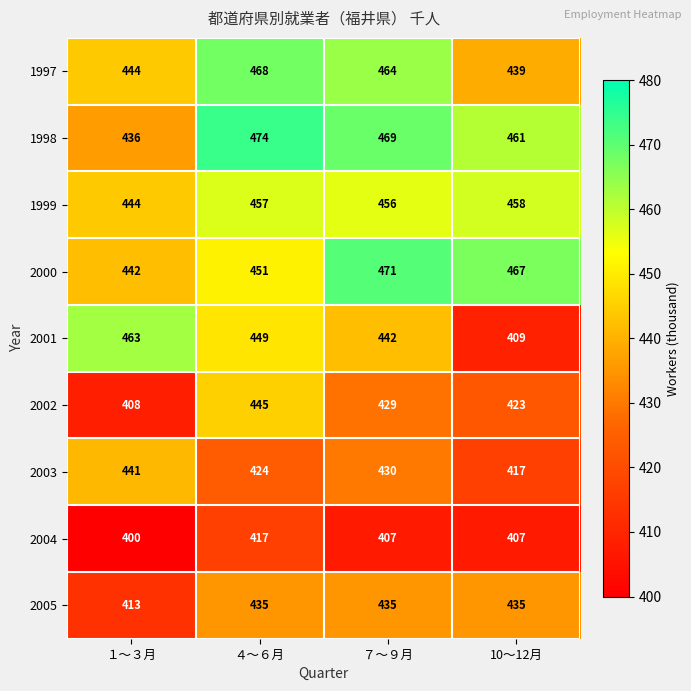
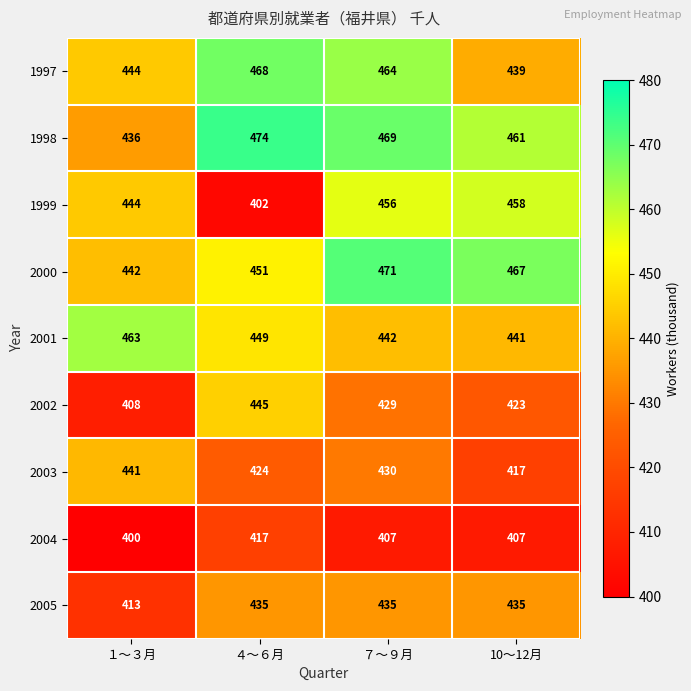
1999, ４～６月: 457 -> 402
2001, 10～12月: 409 -> 441
